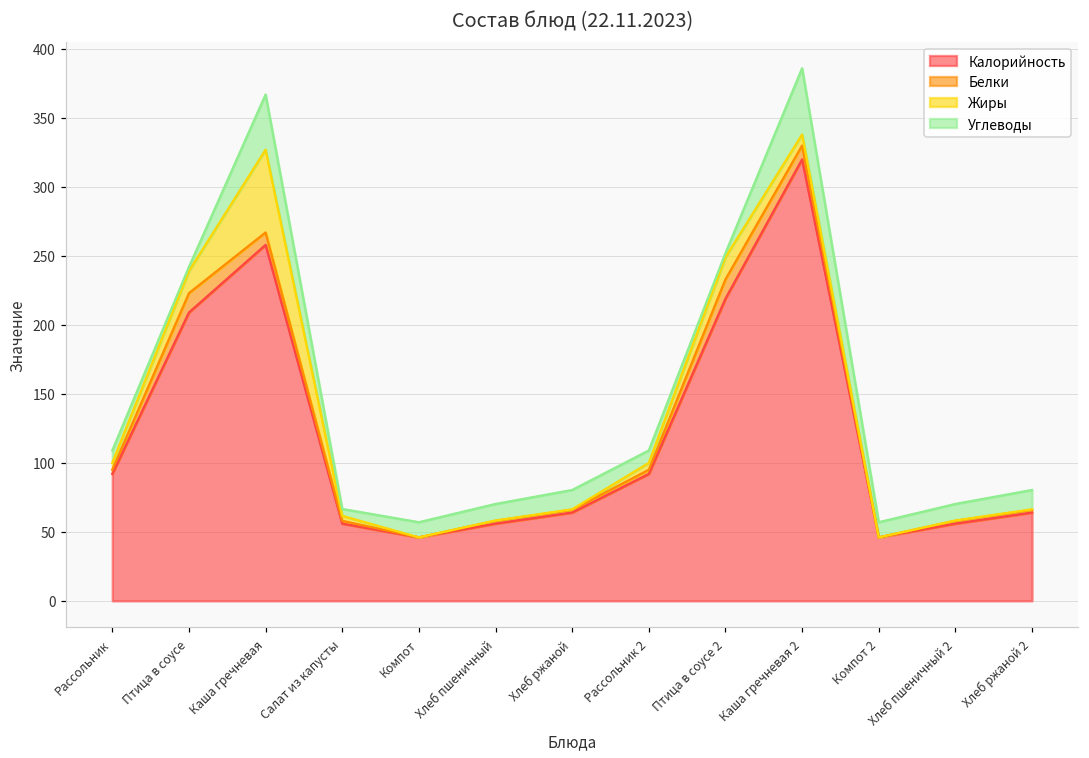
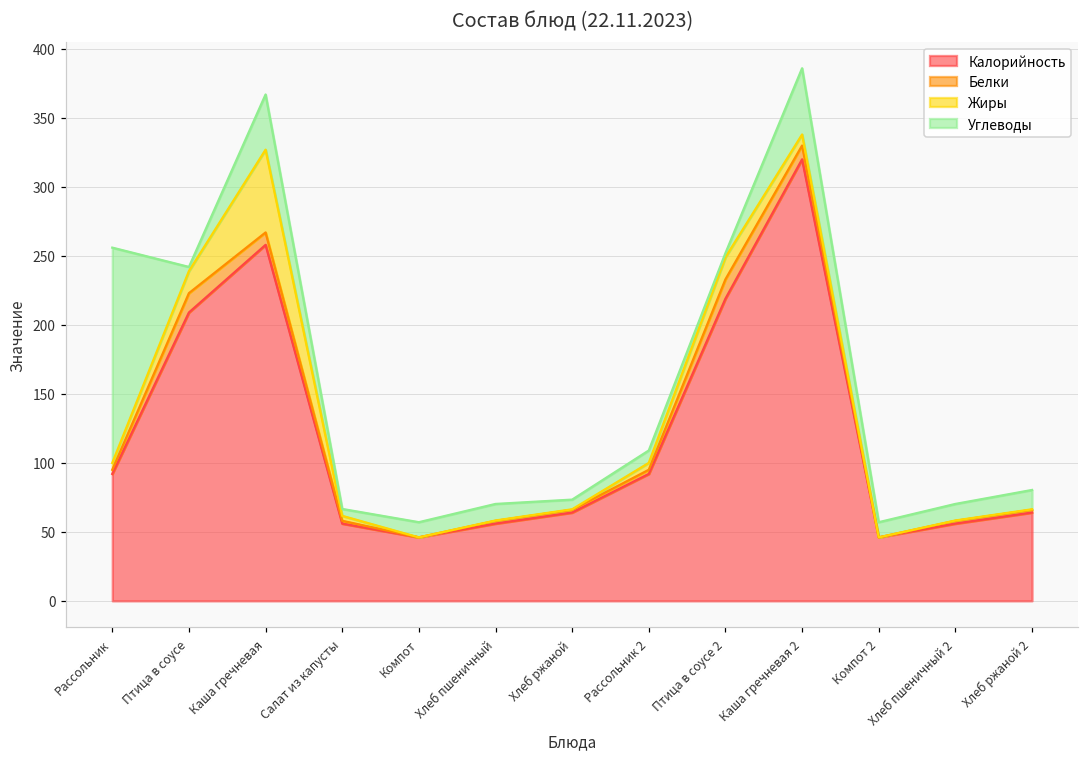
Углеводы, Рассольник: 9 -> 156
Углеводы, Хлеб ржаной: 14 -> 7
